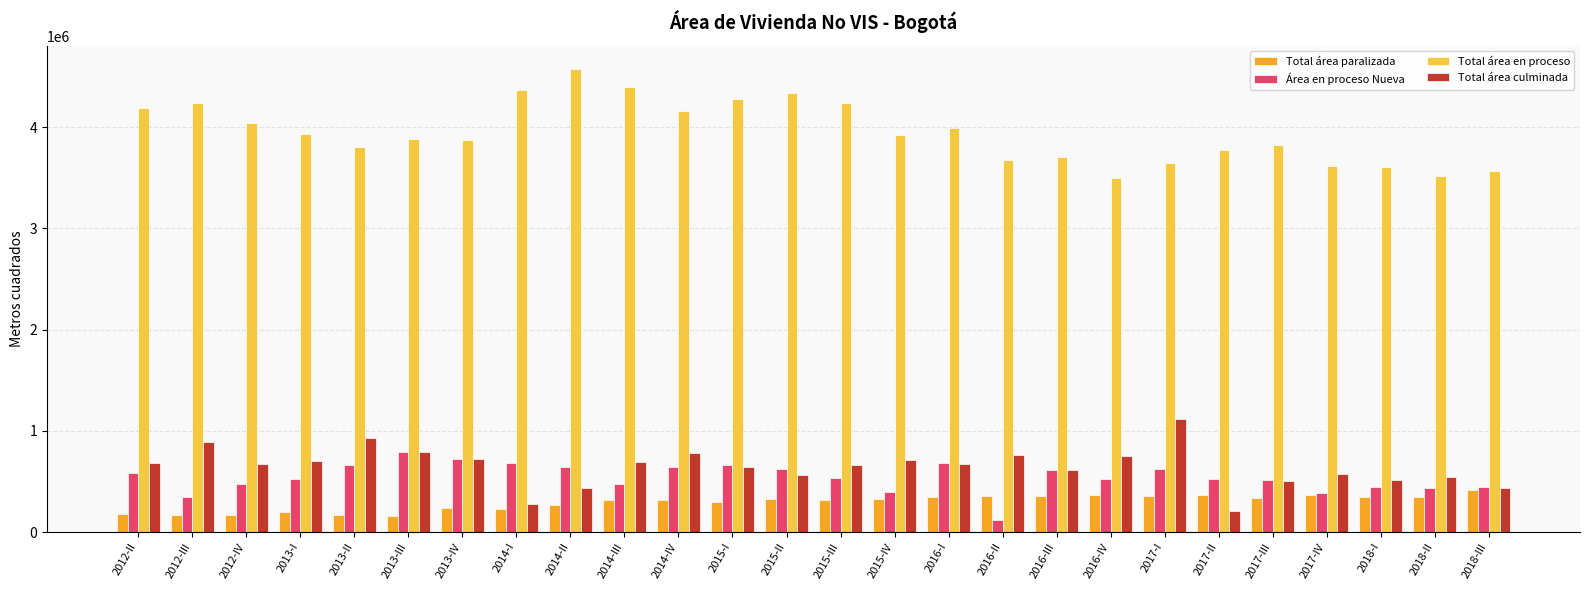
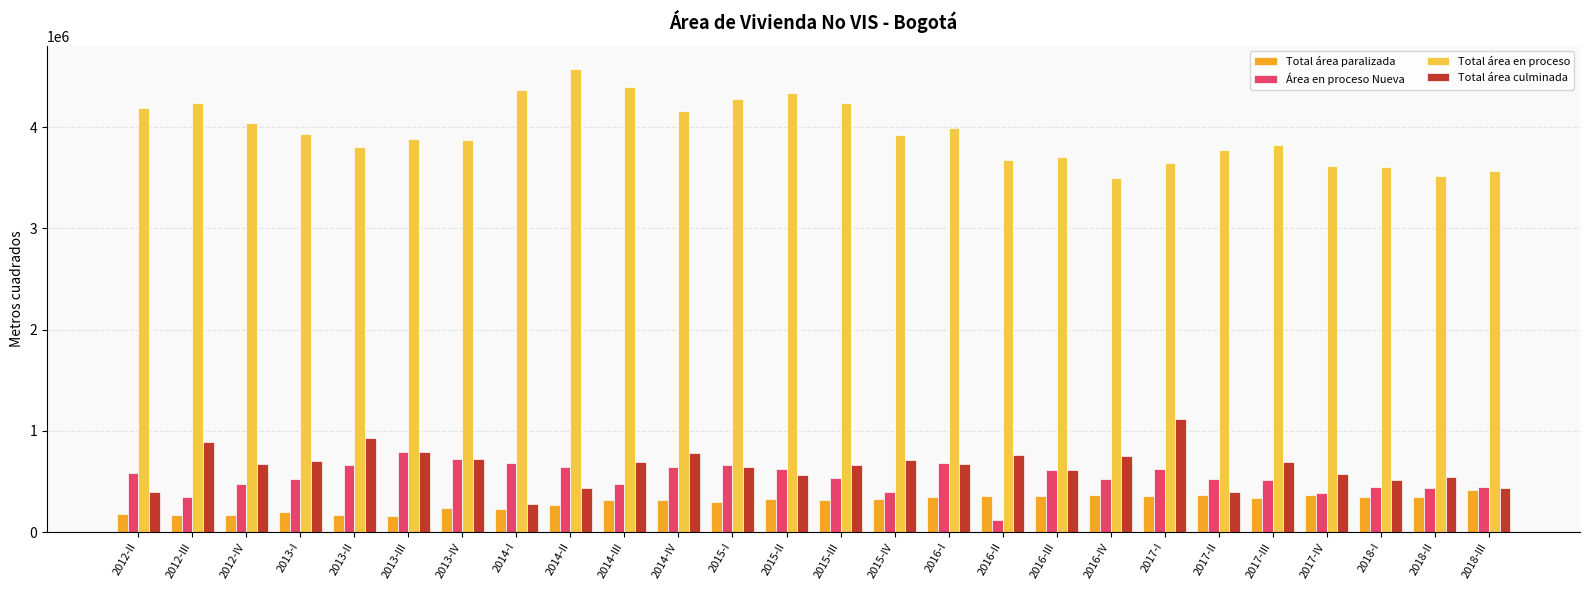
Total área culminada, 2012-II: 680000 -> 400000
Total área culminada, 2017-II: 200000 -> 400000
Total área culminada, 2017-III: 500000 -> 690000
